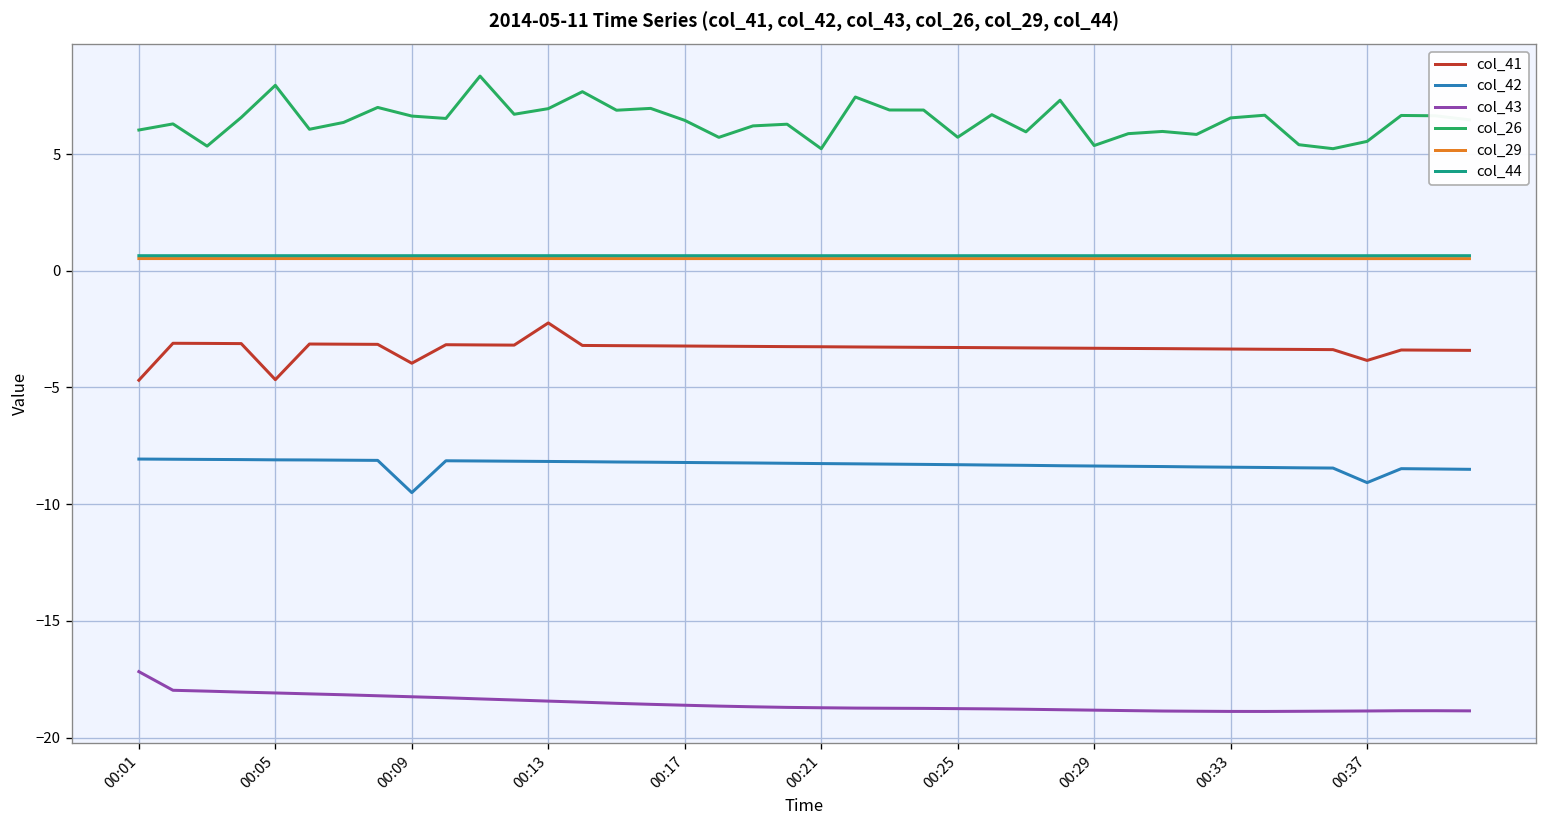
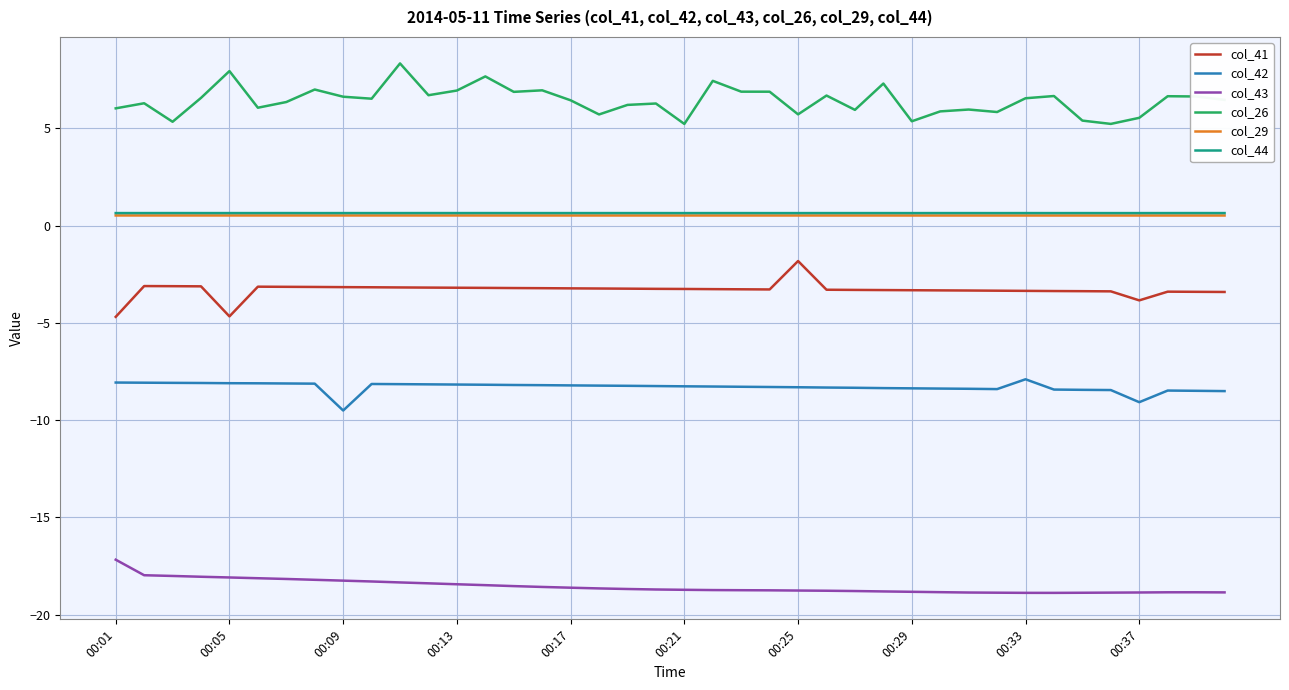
col_41, 00:09: -4.0 -> -3.2
col_41, 00:13: -2.2 -> -3.2
col_41, 00:25: -3.3 -> -1.8
col_42, 00:33: -8.4 -> -7.9
